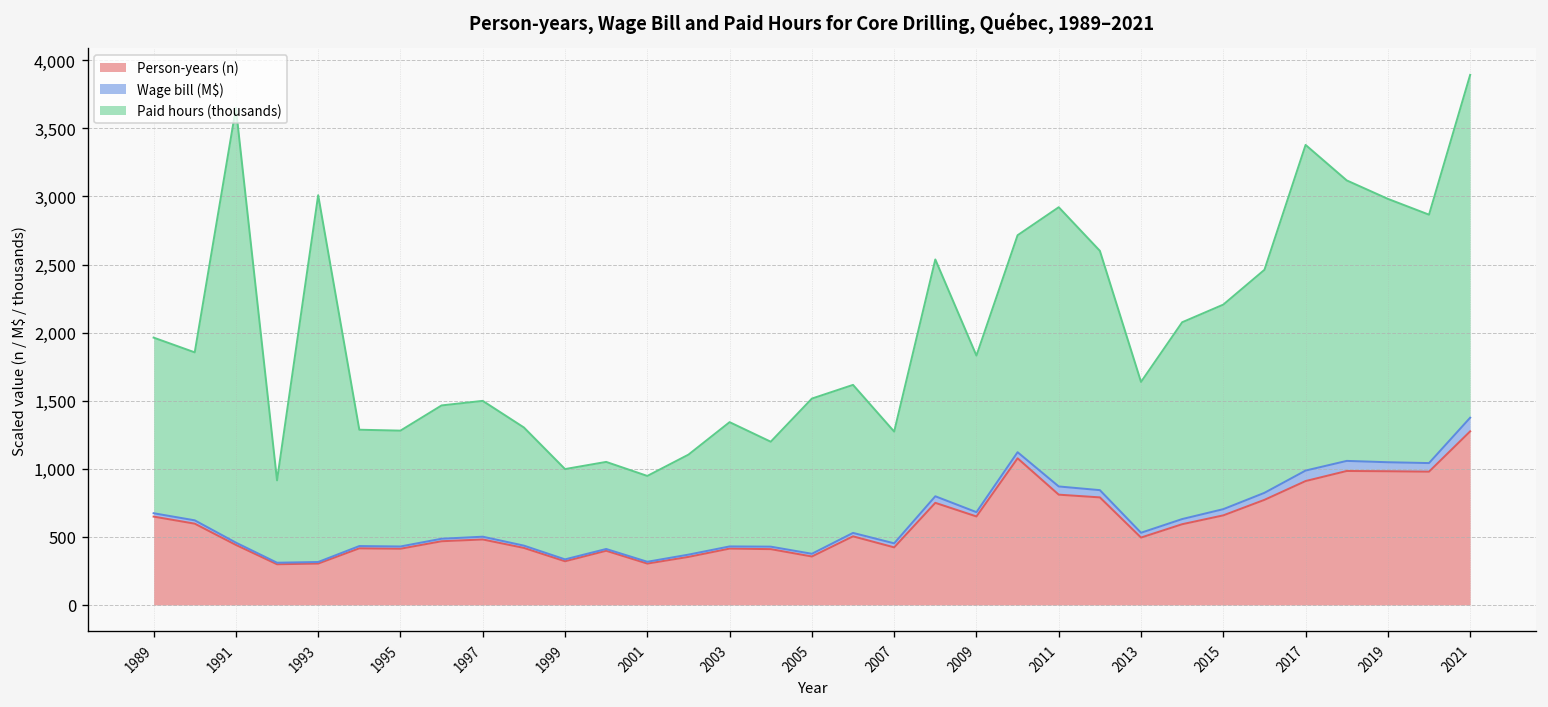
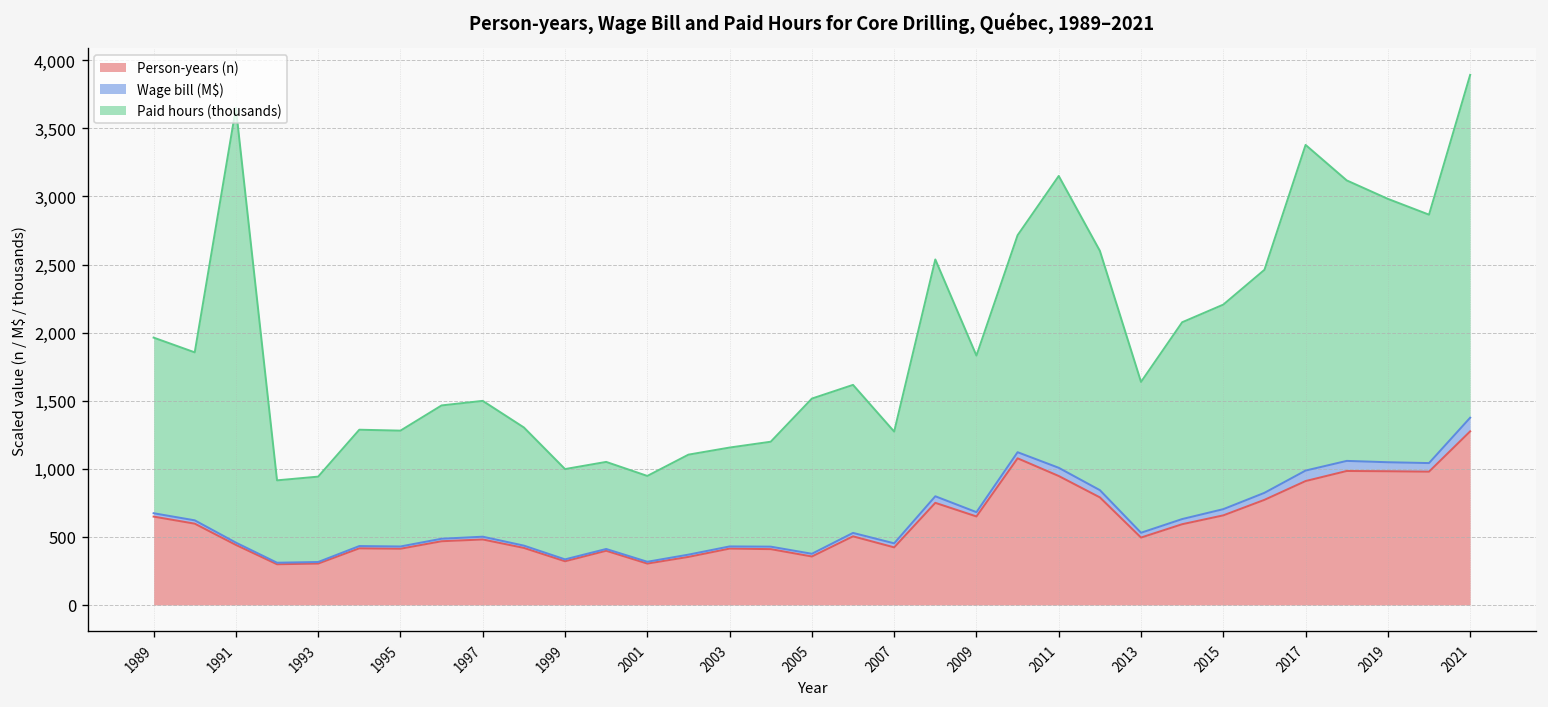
Paid hours (thousands), 1993: 2,690 -> 630
Paid hours (thousands), 2003: 910 -> 730
Person-years (n), 2011: 810 -> 950
Paid hours (thousands), 2011: 2,050 -> 2,140
